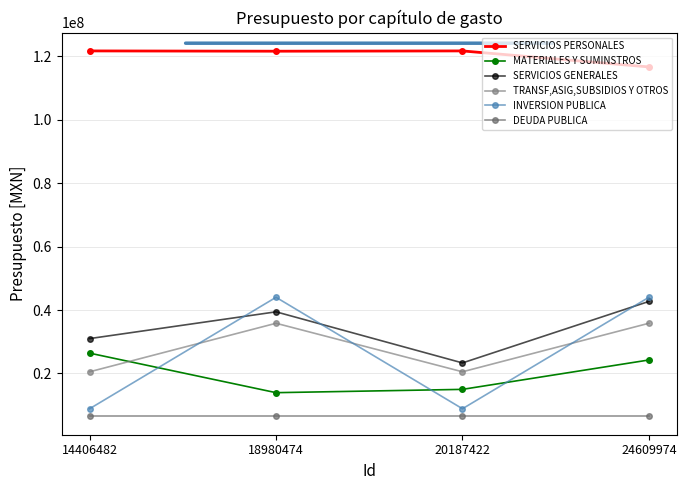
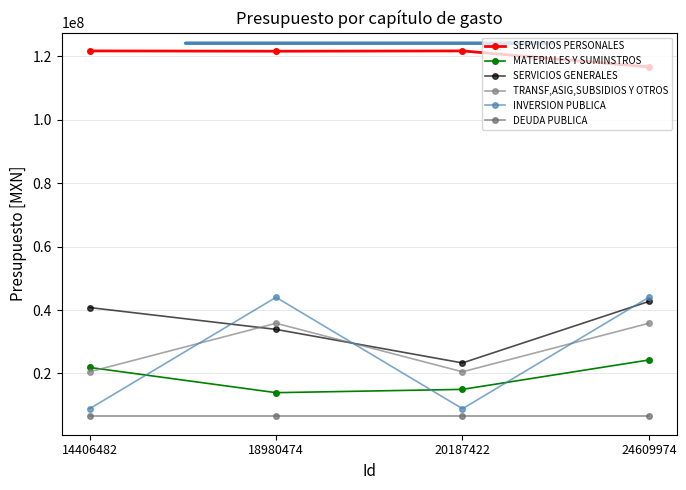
MATERIALES Y SUMINSTROS, 14406482: 26000000 -> 22000000
SERVICIOS GENERALES, 14406482: 31000000 -> 41000000
SERVICIOS GENERALES, 18980474: 39000000 -> 34000000
